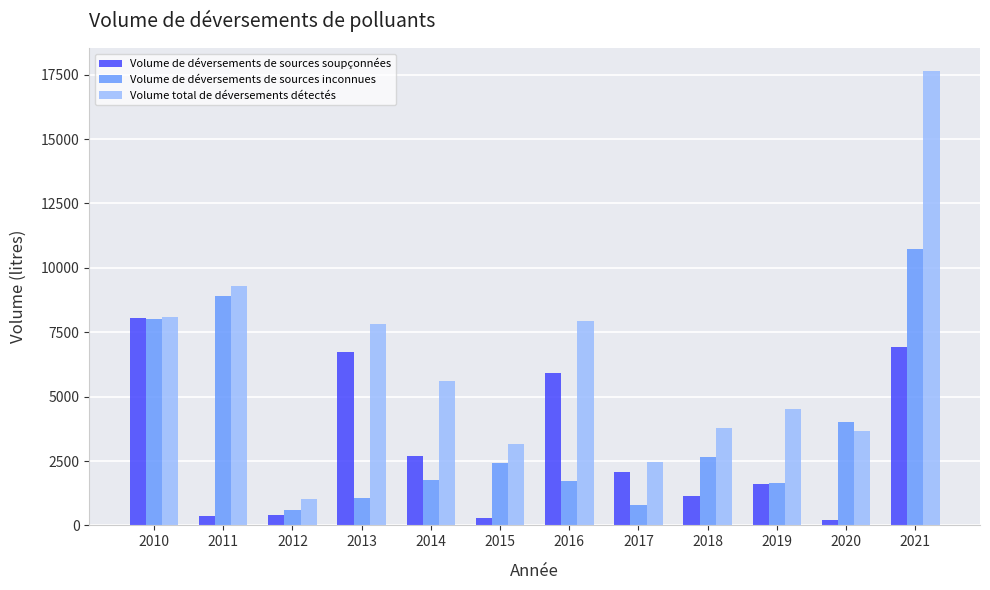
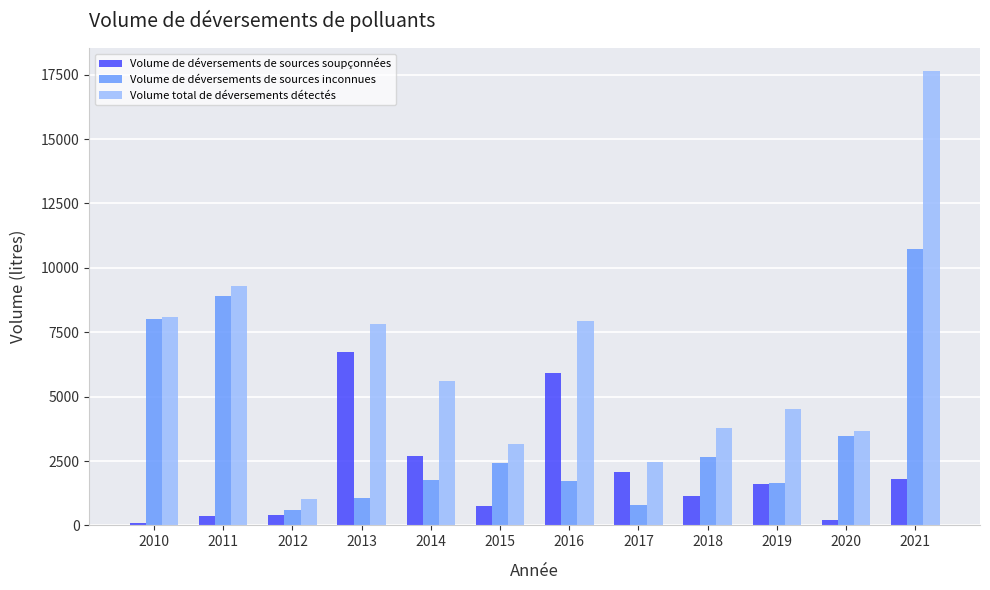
Volume de déversements de sources soupçonnées, 2010: 8100 -> 100
Volume de déversements de sources soupçonnées, 2015: 300 -> 800
Volume de déversements de sources inconnues, 2020: 4000 -> 3500
Volume de déversements de sources soupçonnées, 2021: 6900 -> 1800
